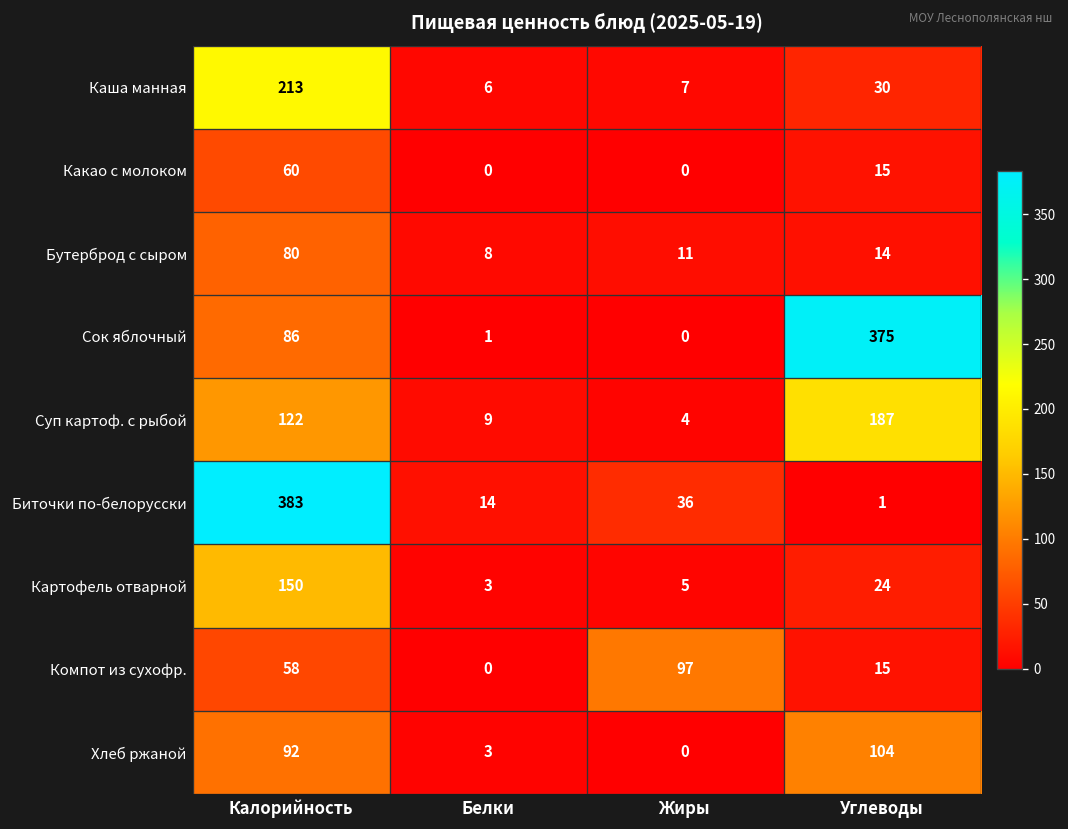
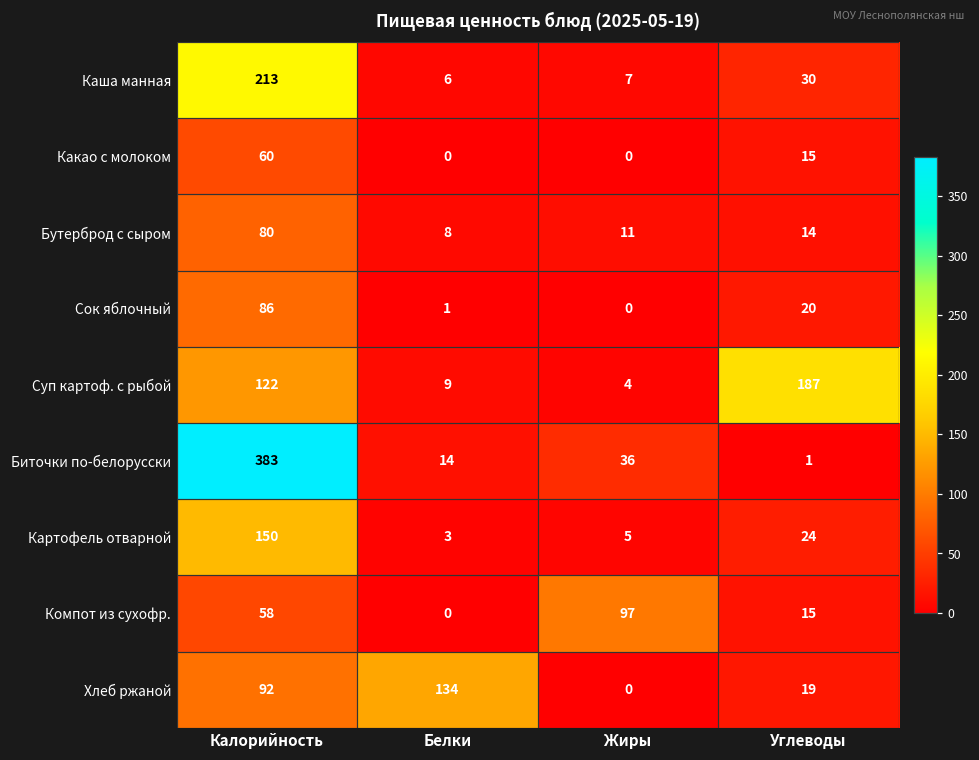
Сок яблочный, Углеводы: 375 -> 20
Хлеб ржаной, Белки: 3 -> 134
Хлеб ржаной, Углеводы: 104 -> 19
